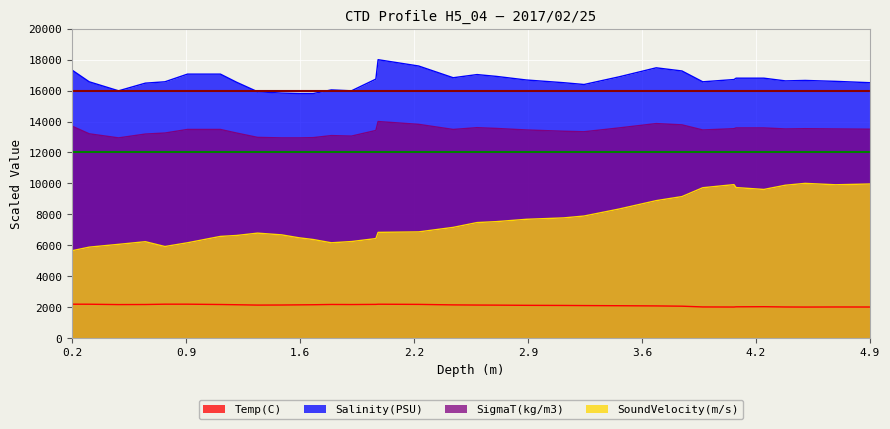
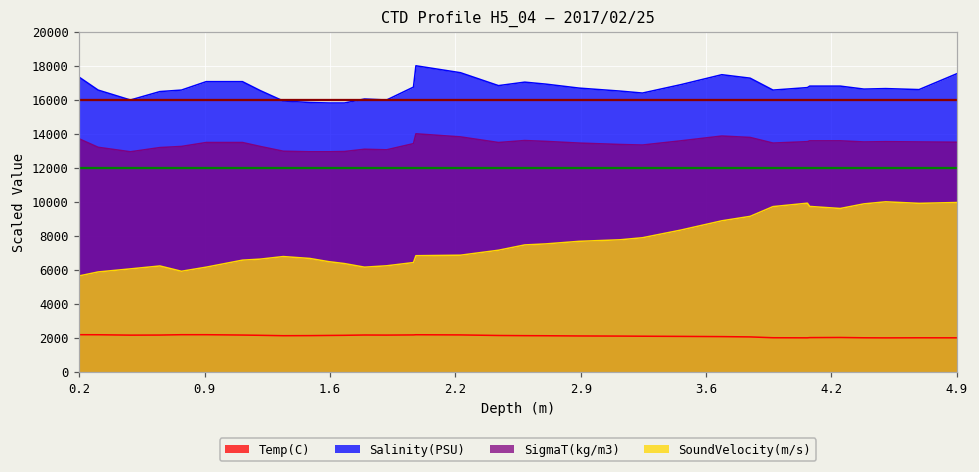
Salinity(PSU), 4.9: 16500 -> 17500
